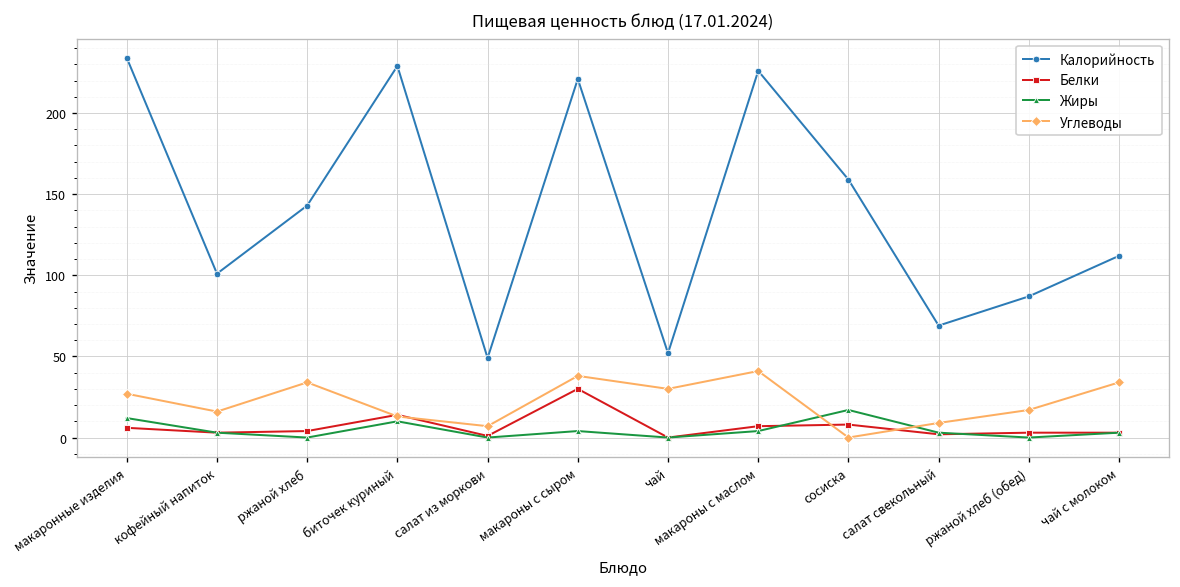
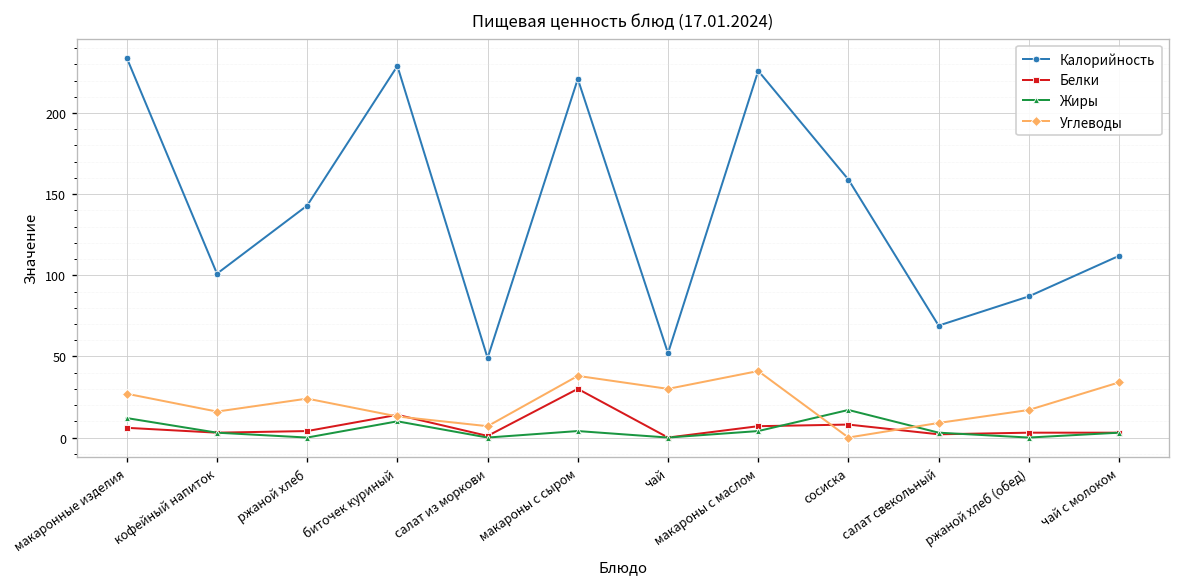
Углеводы, ржаной хлеб: 34 -> 24
